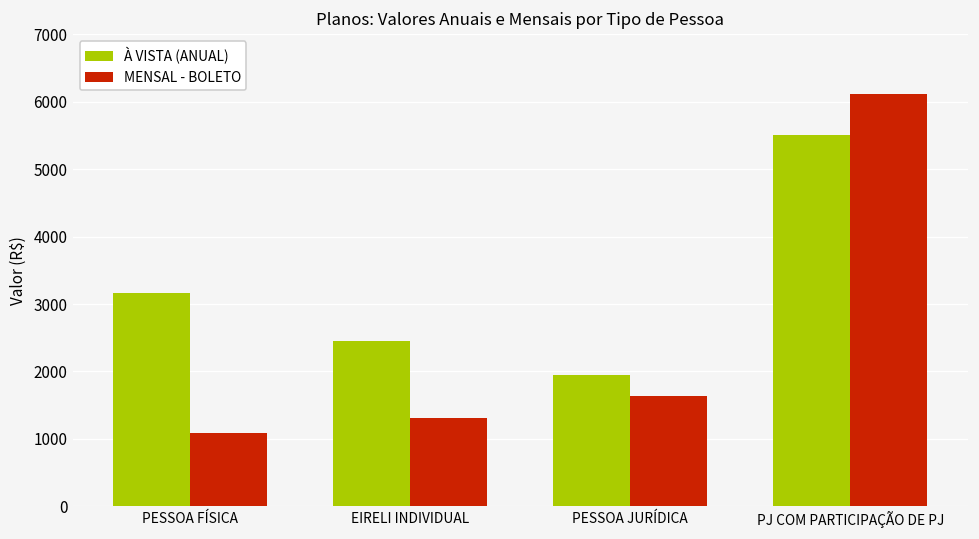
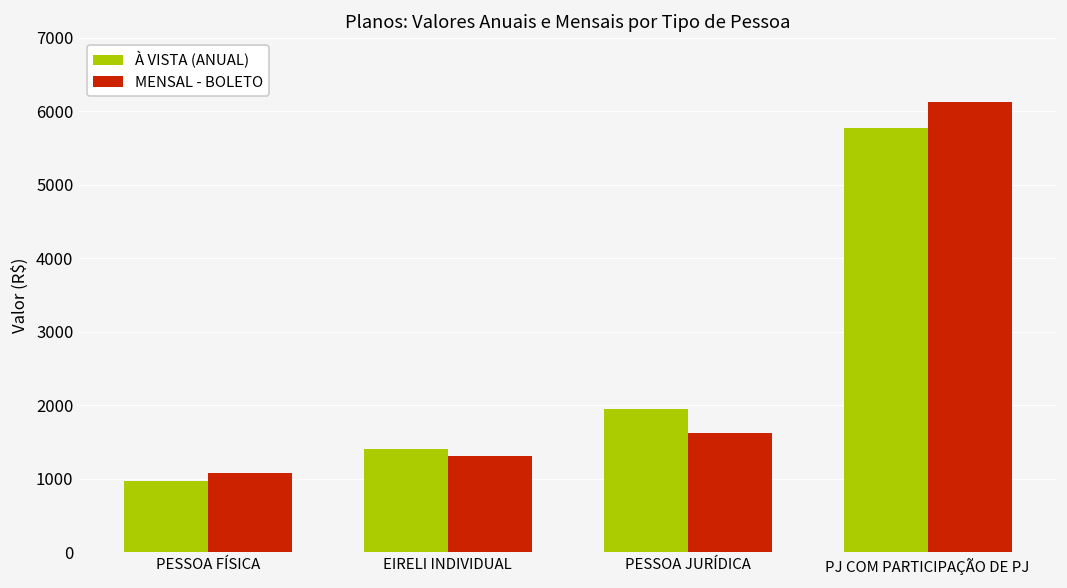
À VISTA (ANUAL), PESSOA FÍSICA: 3200 -> 1000
À VISTA (ANUAL), EIRELI INDIVIDUAL: 2500 -> 1400
À VISTA (ANUAL), PJ COM PARTICIPAÇÃO DE PJ: 5500 -> 5800
